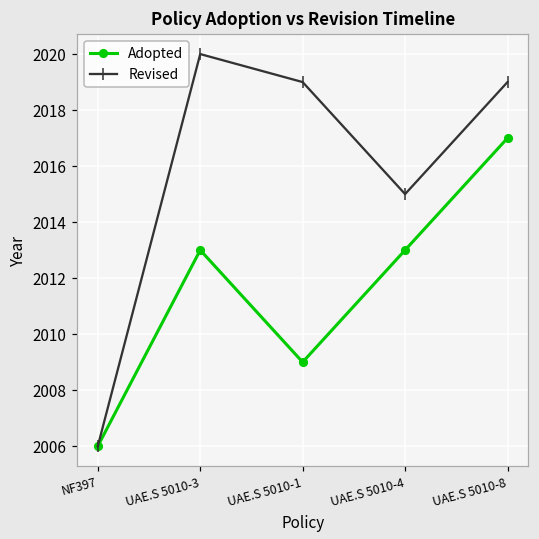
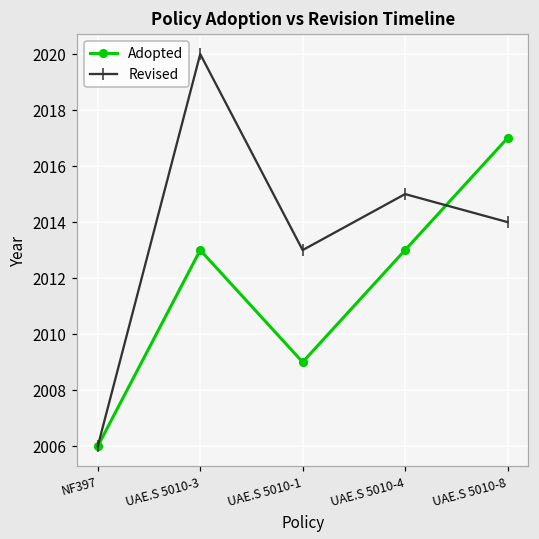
Revised, UAE.S 5010-1: 2019 -> 2013
Revised, UAE.S 5010-8: 2019 -> 2014
